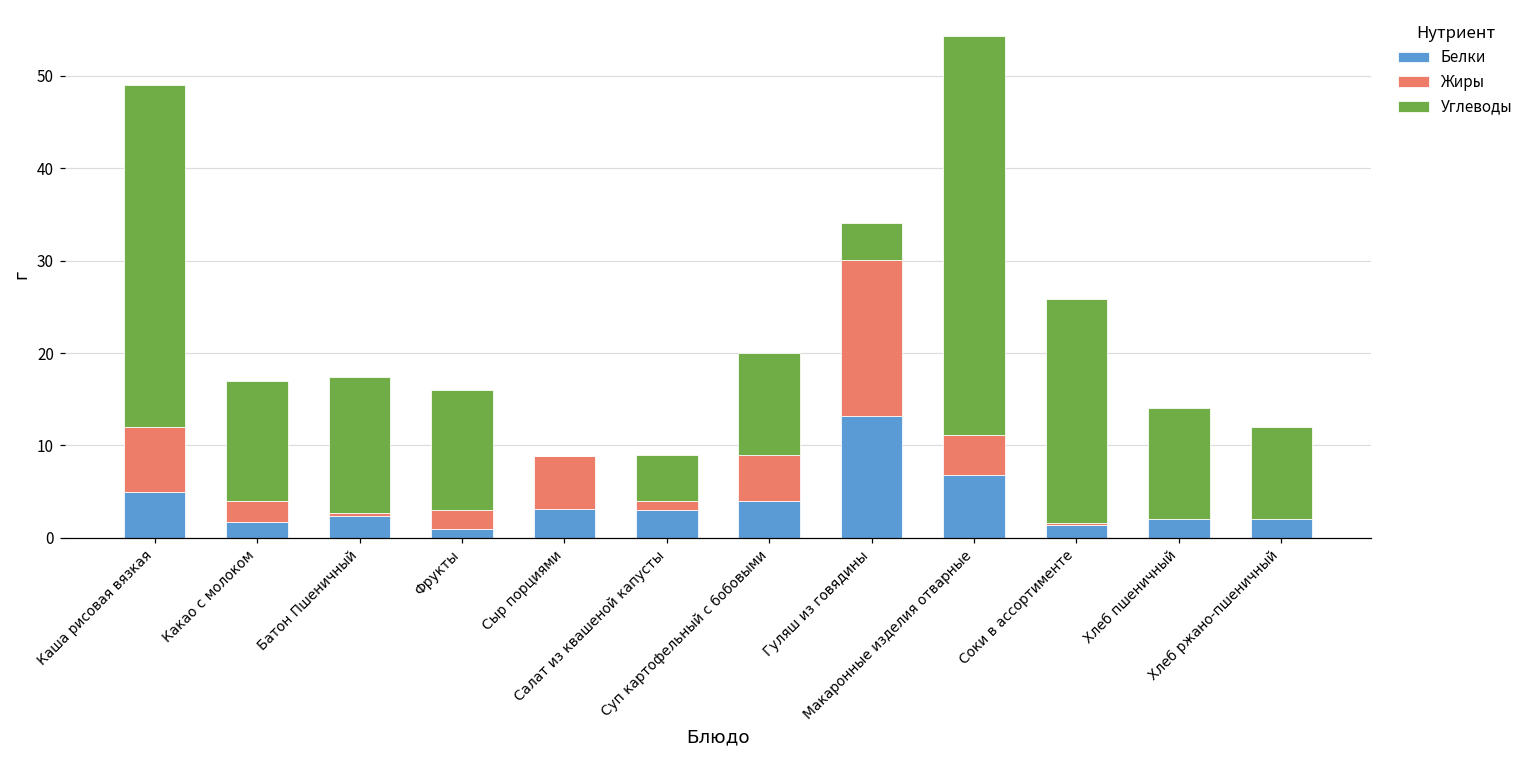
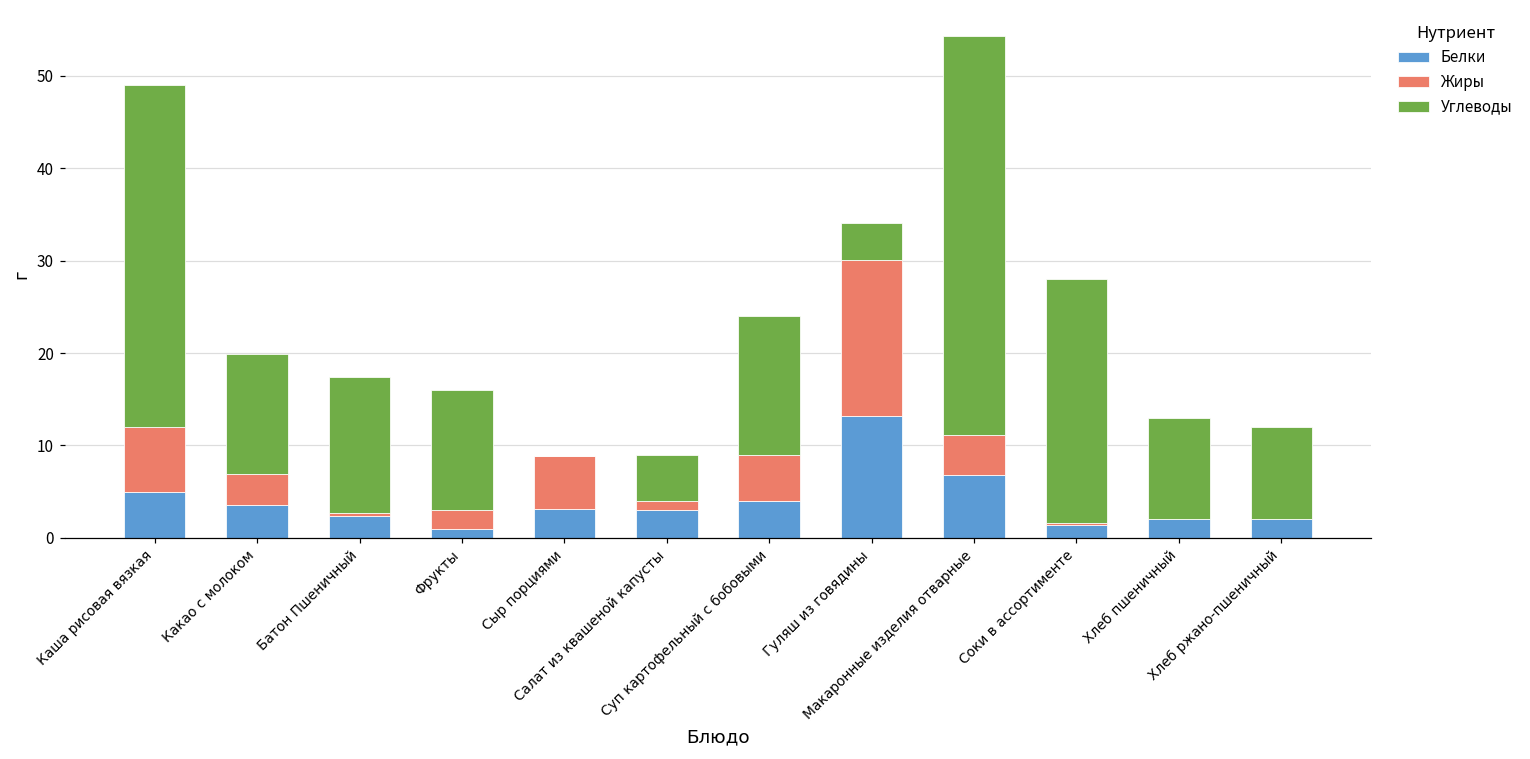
Белки, Какао с молоком: 2 -> 4
Жиры, Какао с молоком: 2 -> 3
Углеводы, Суп картофельный с бобовыми: 11 -> 15
Углеводы, Соки в ассортименте: 24 -> 26
Углеводы, Хлеб пшеничный: 12 -> 11
